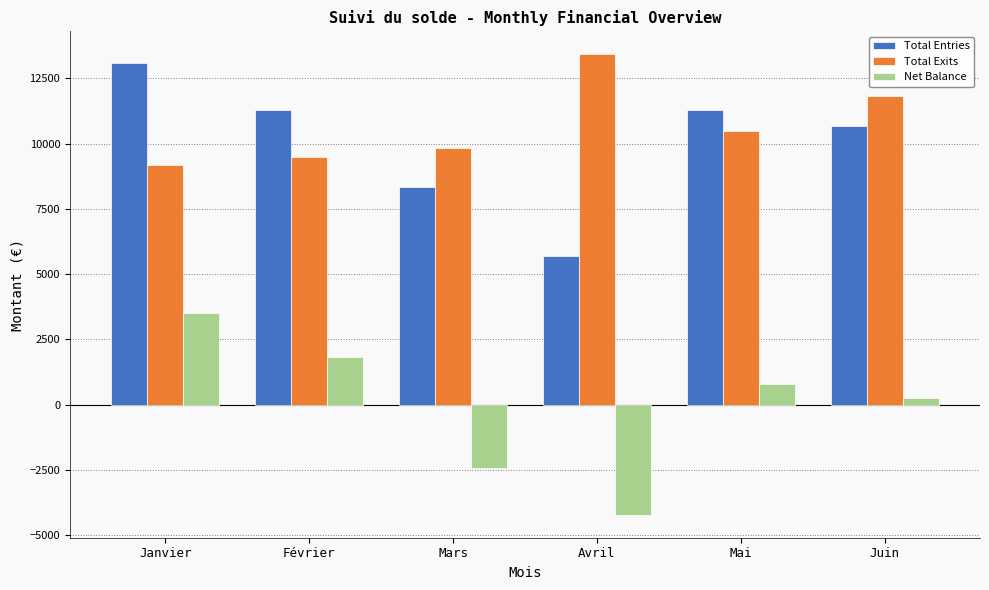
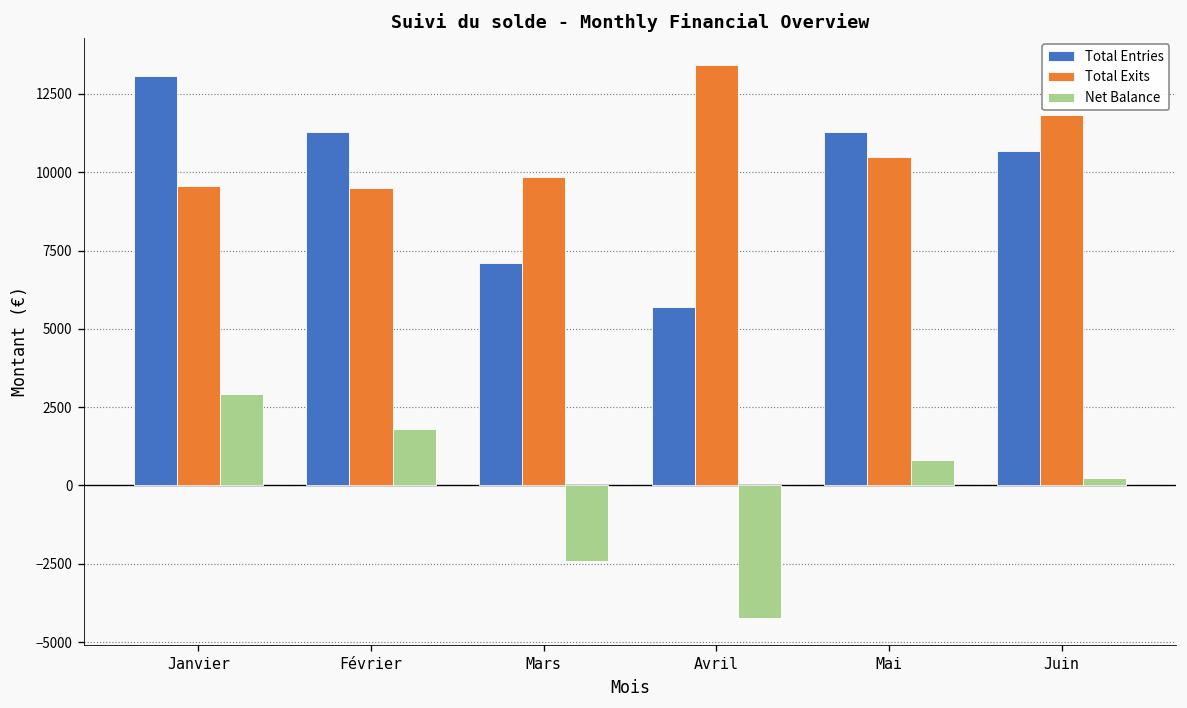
Total Exits, Janvier: 9200 -> 9600
Net Balance, Janvier: 3500 -> 2900
Total Entries, Mars: 8300 -> 7100
